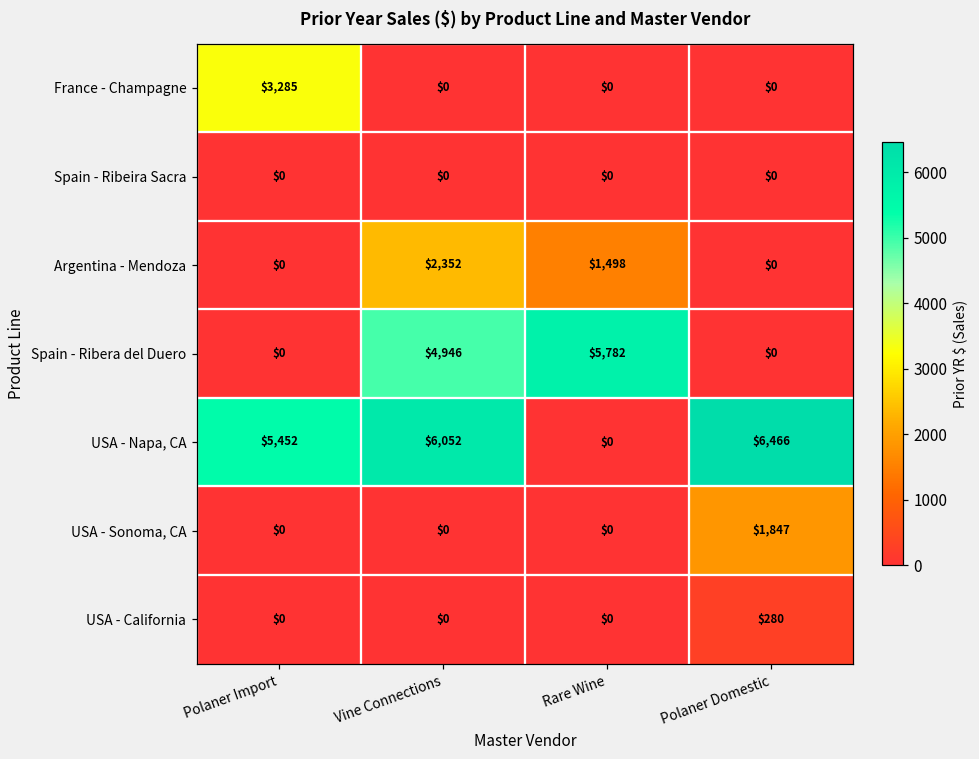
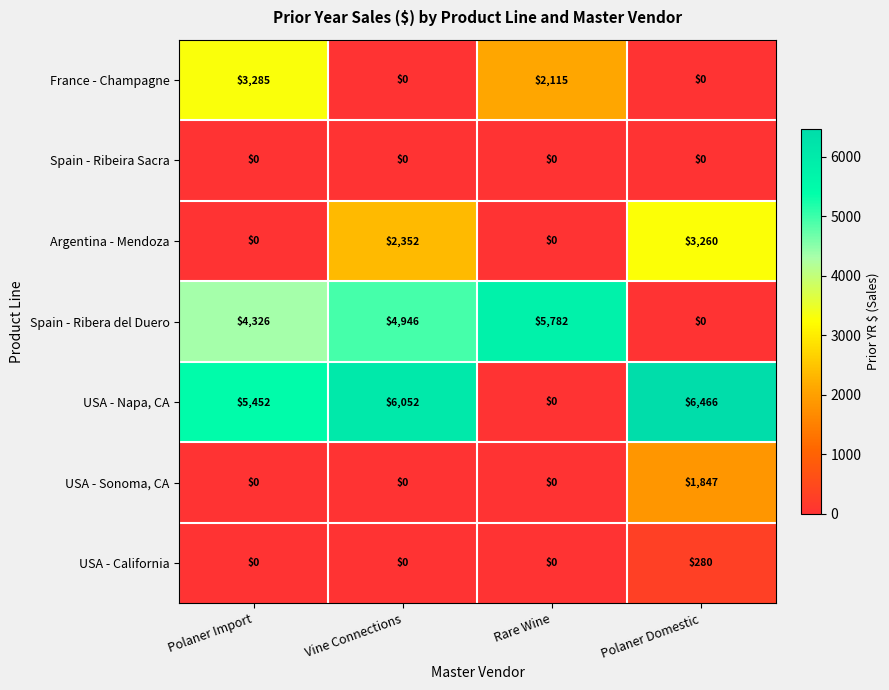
France - Champagne, Rare Wine: $0 -> $2,115
Argentina - Mendoza, Rare Wine: $1,498 -> $0
Argentina - Mendoza, Polaner Domestic: $0 -> $3,260
Spain - Ribera del Duero, Polaner Import: $0 -> $4,326
